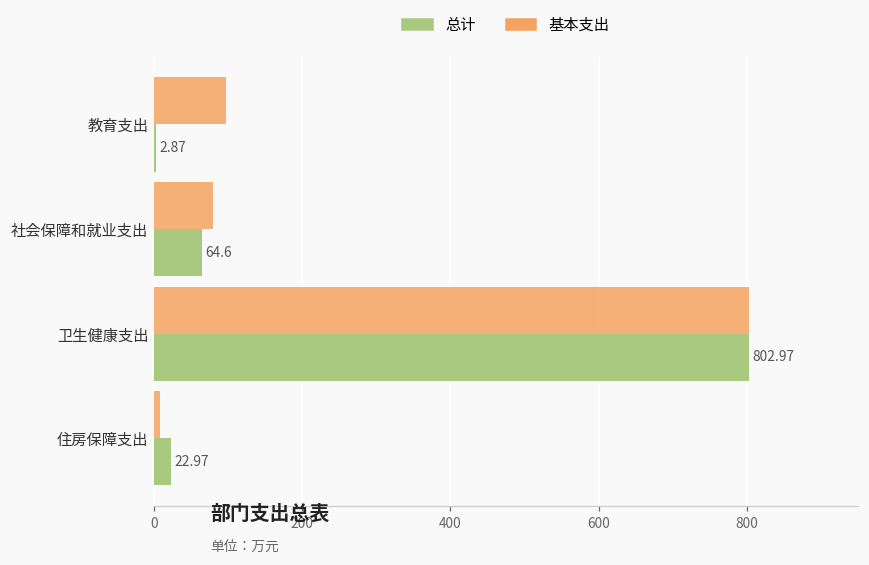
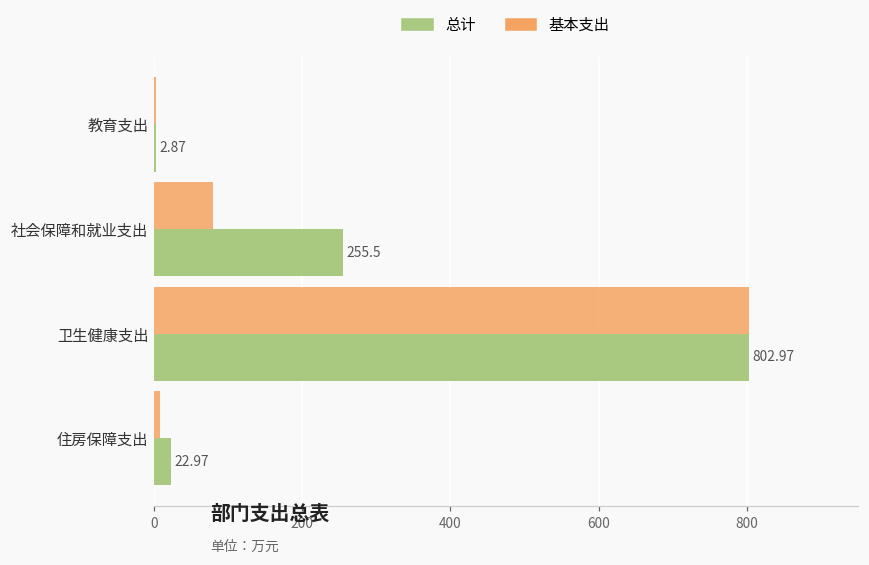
基本支出, 教育支出: 100 -> 0
总计, 社会保障和就业支出: 64.6 -> 255.5
